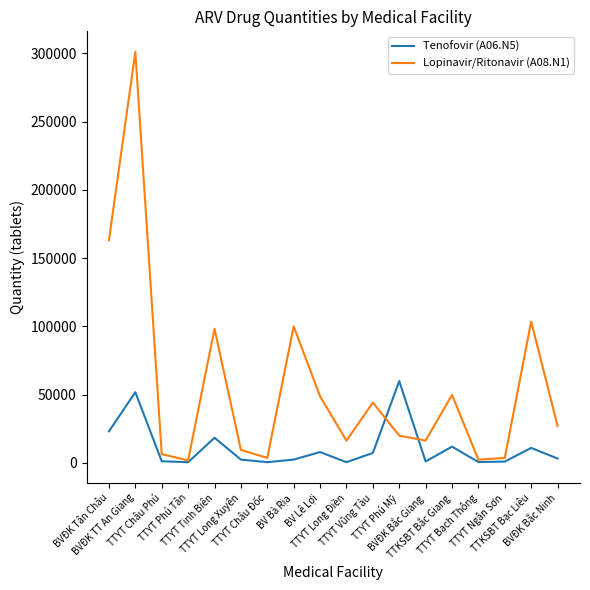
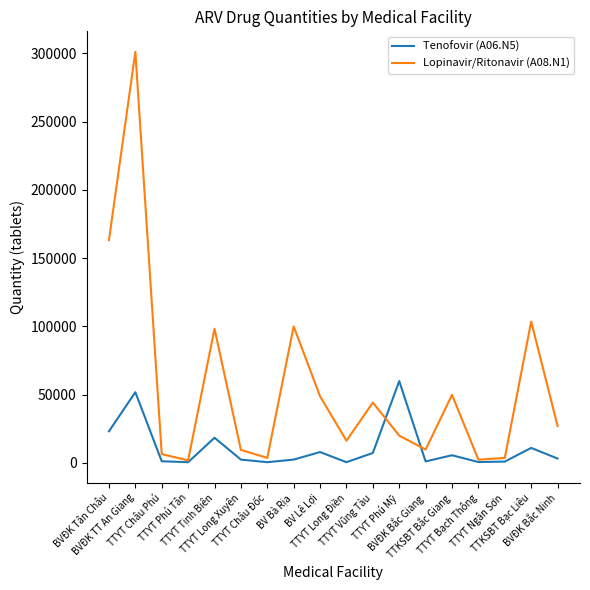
Lopinavir/Ritonavir (A08.N1), BVĐK Bắc Giang: 16000 -> 10000
Tenofovir (A06.N5), TTKSBT Bắc Giang: 12000 -> 6000
